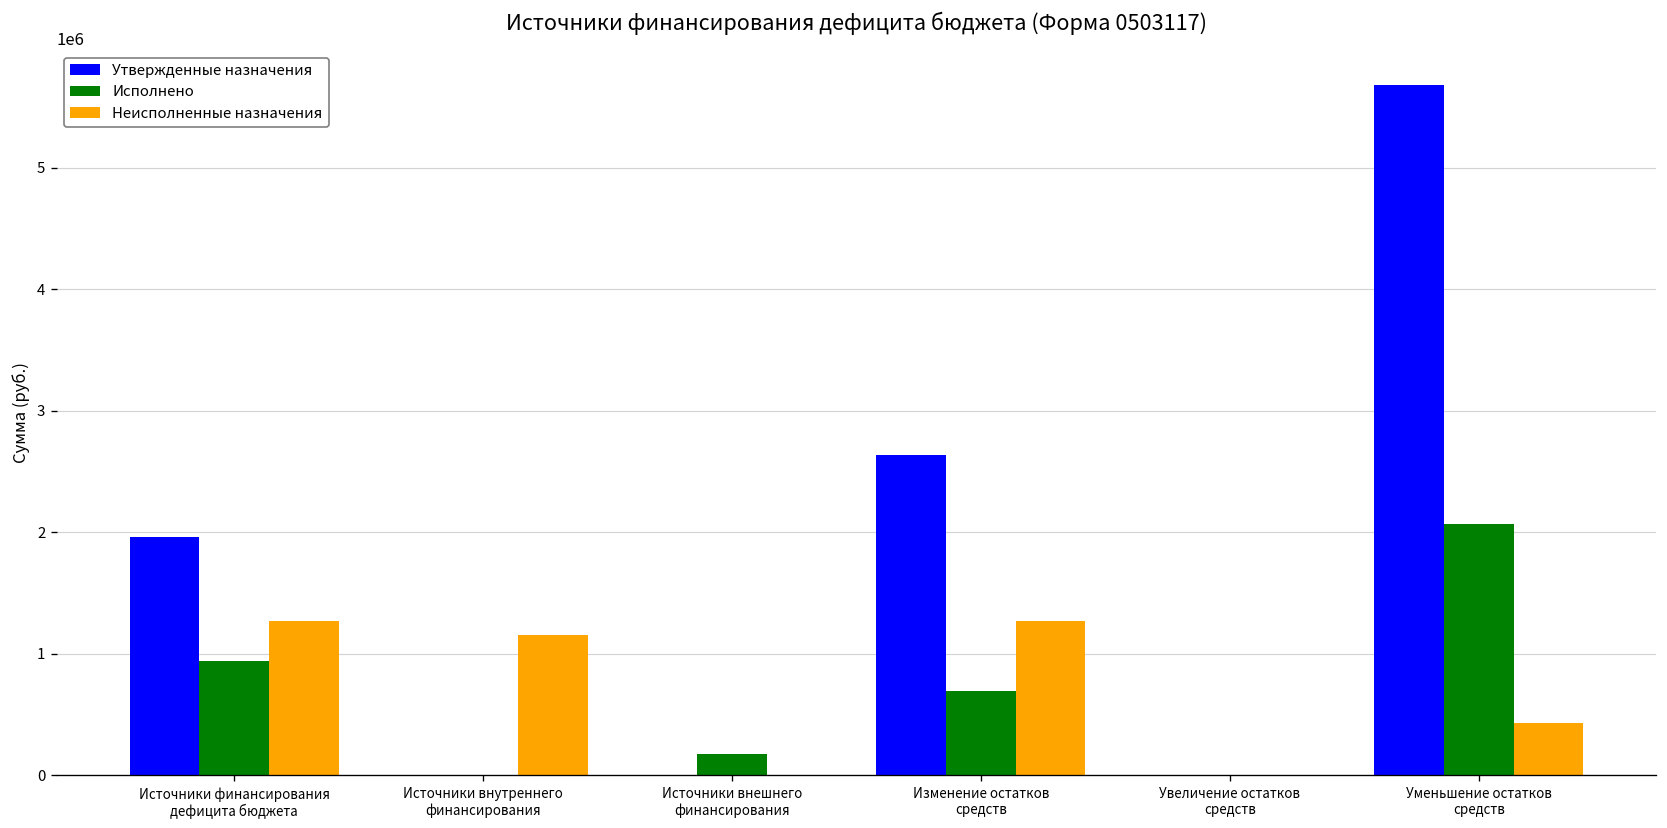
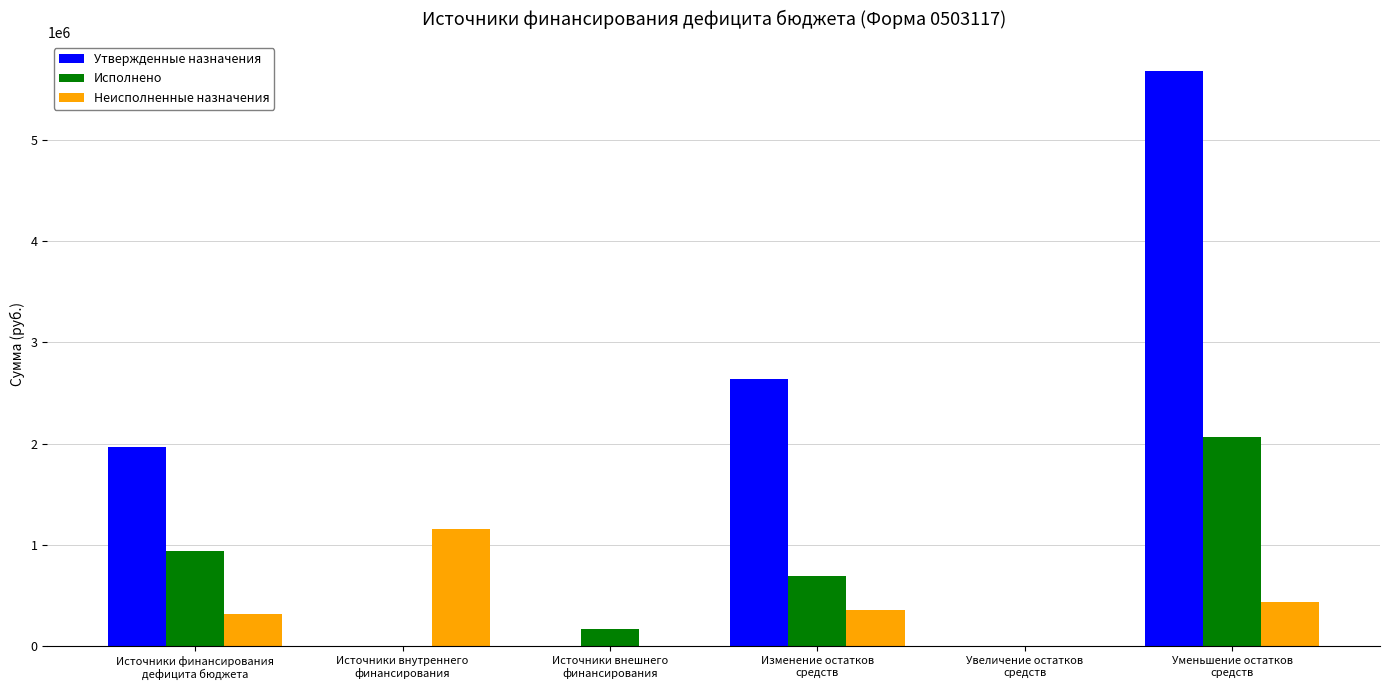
Неисполненные назначения, Источники финансирования дефицита бюджета: 1270000 -> 320000
Неисполненные назначения, Изменение остатков средств: 1270000 -> 350000
